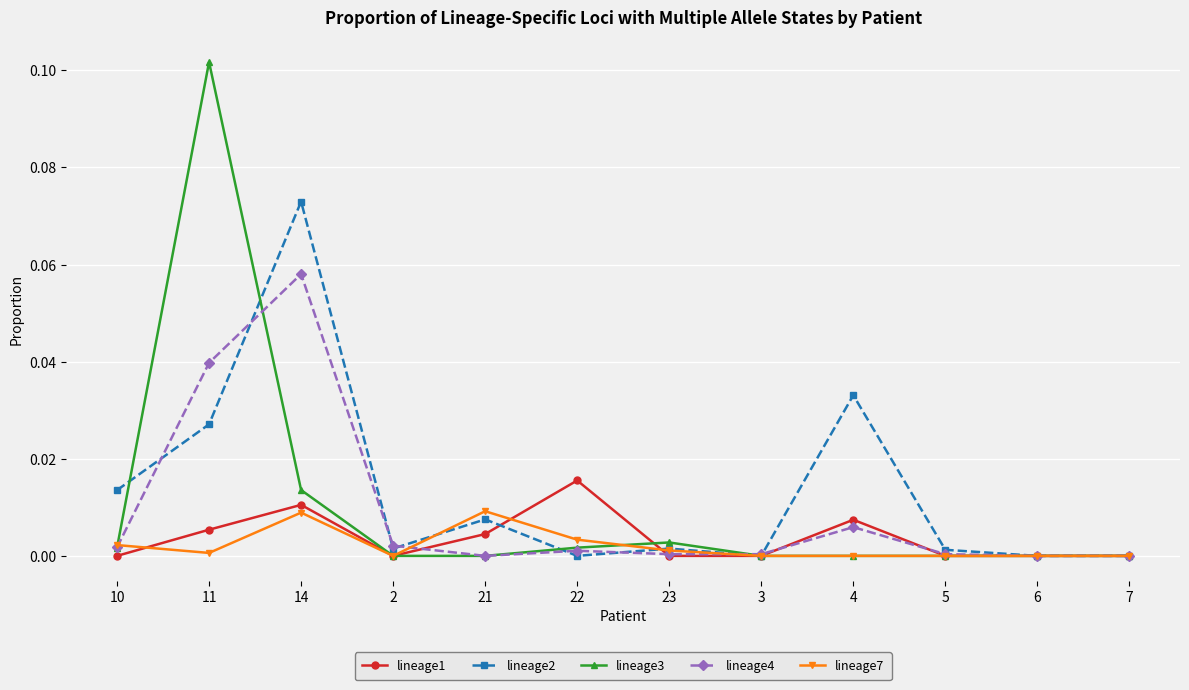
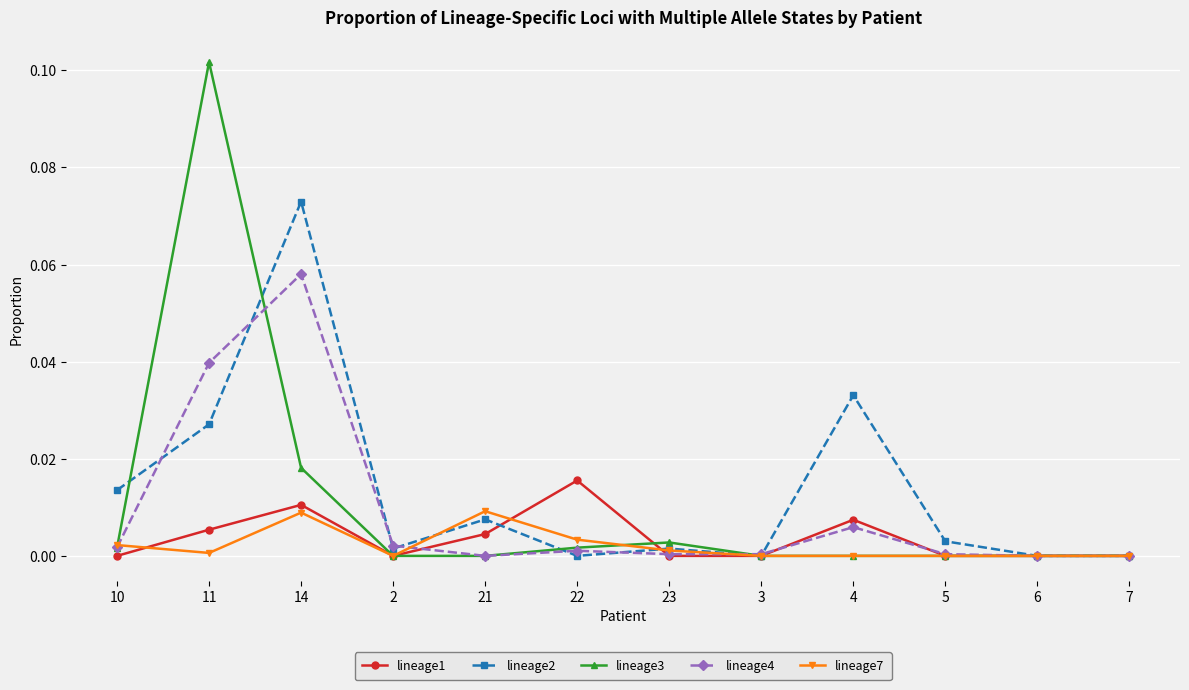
lineage3, 14: 0.014 -> 0.018
lineage2, 5: 0.001 -> 0.003
